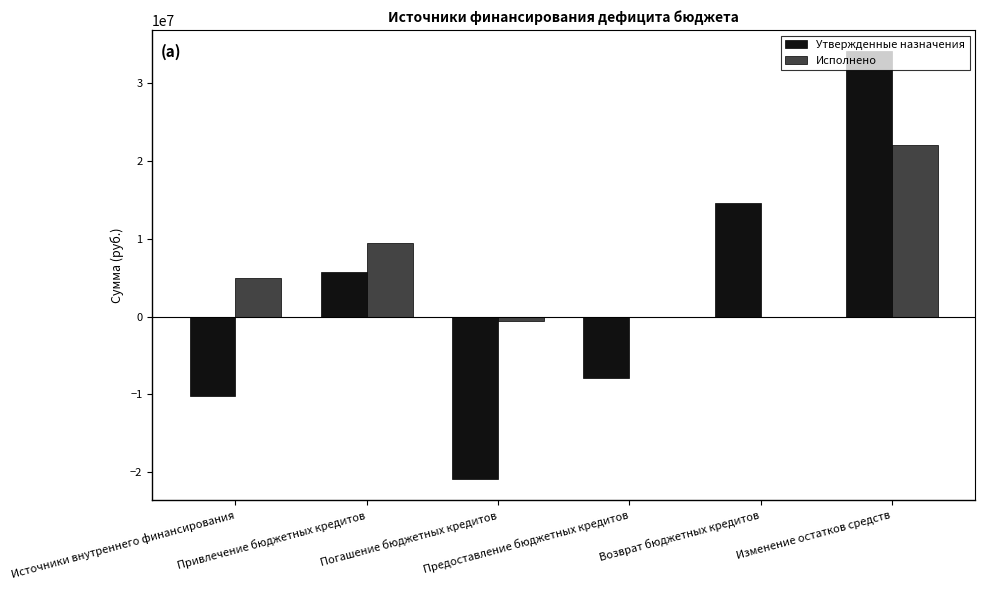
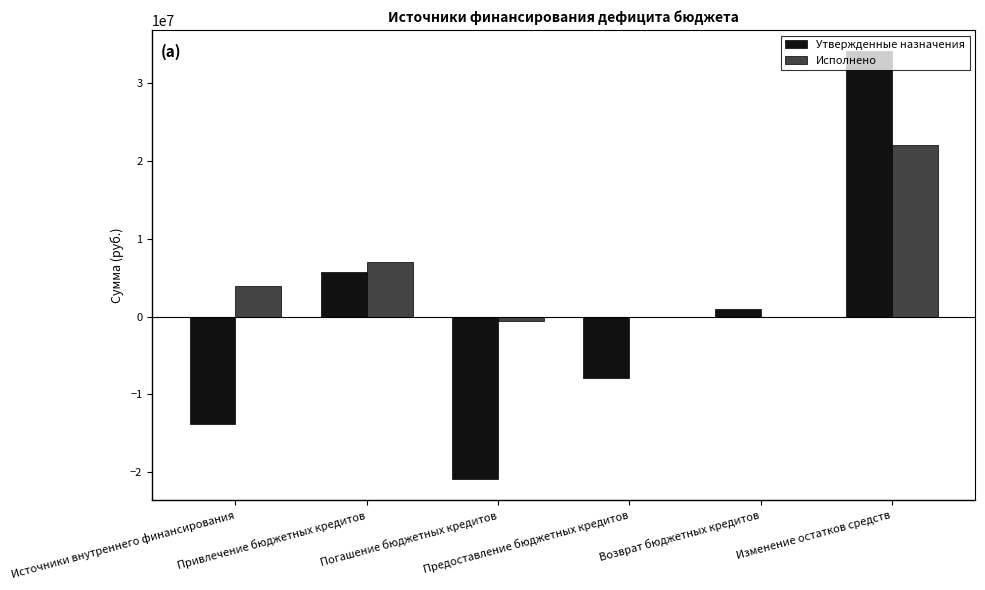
Утвержденные назначения, Источники внутреннего финансирования: -10000000 -> -14000000
Исполнено, Источники внутреннего финансирования: 5000000 -> 4000000
Исполнено, Привлечение бюджетных кредитов: 10000000 -> 7000000
Утвержденные назначения, Возврат бюджетных кредитов: 15000000 -> 1000000
